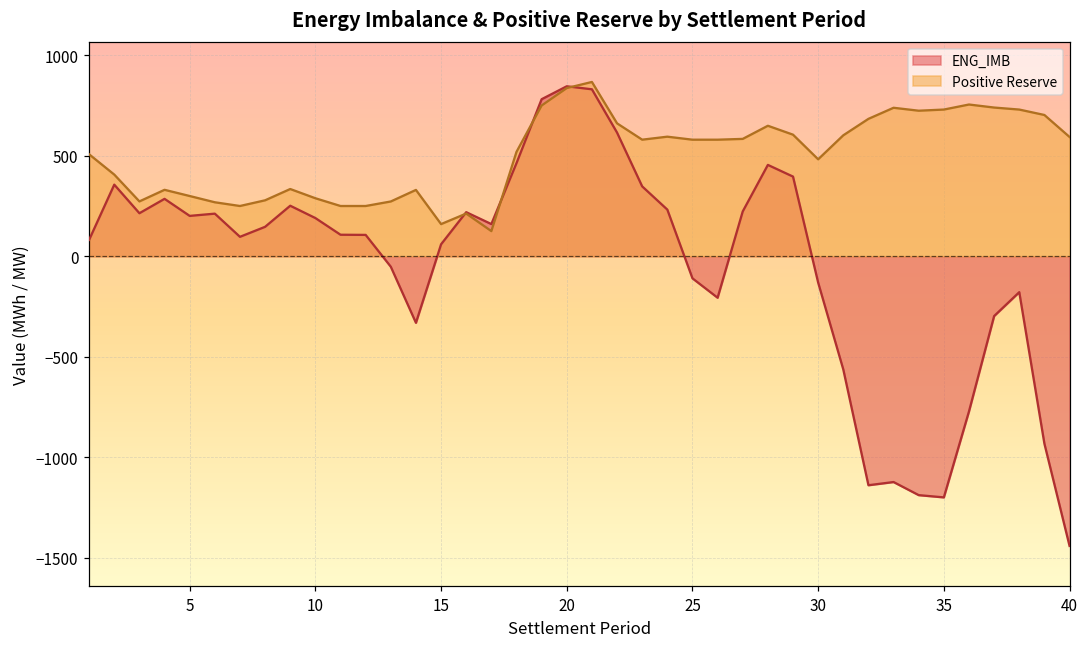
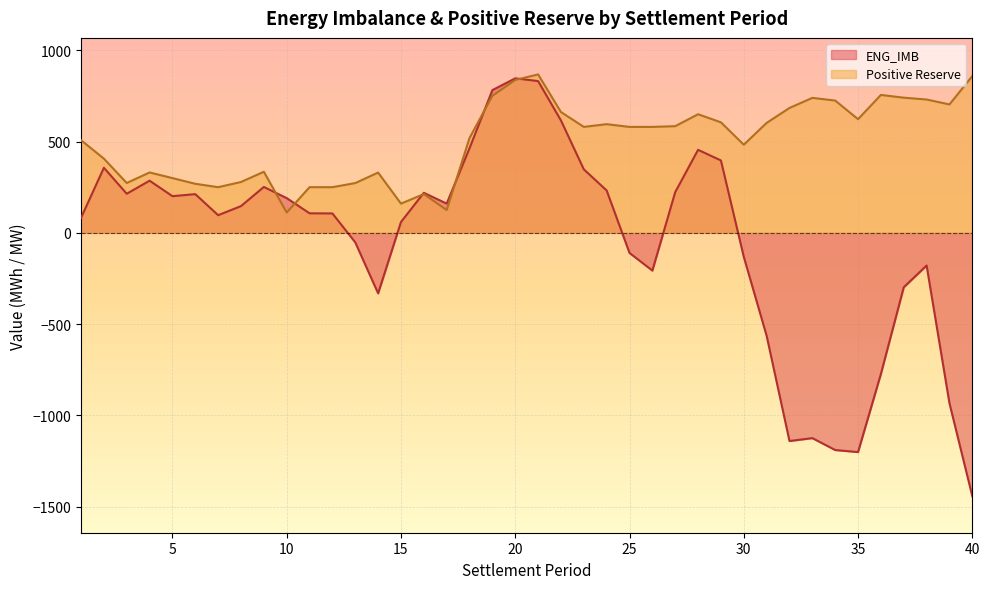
Positive Reserve, 10: 290 -> 110
Positive Reserve, 35: 730 -> 620
Positive Reserve, 40: 590 -> 860
